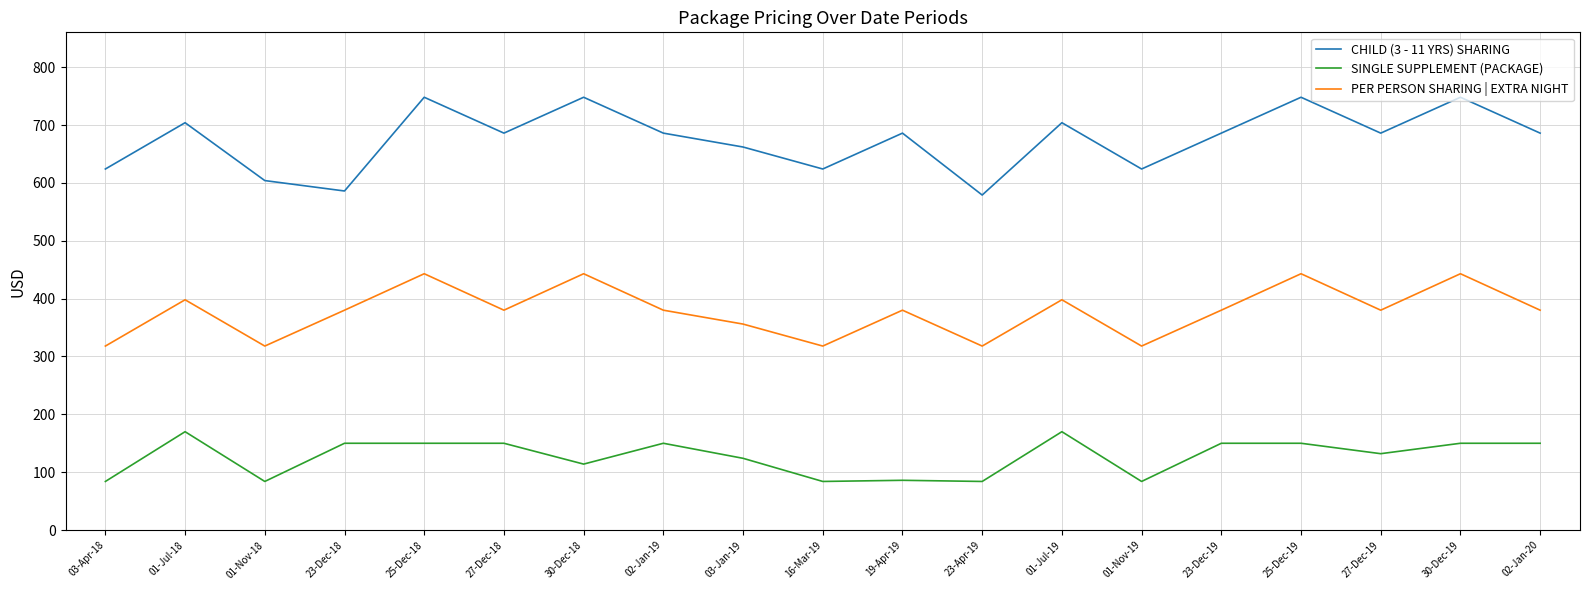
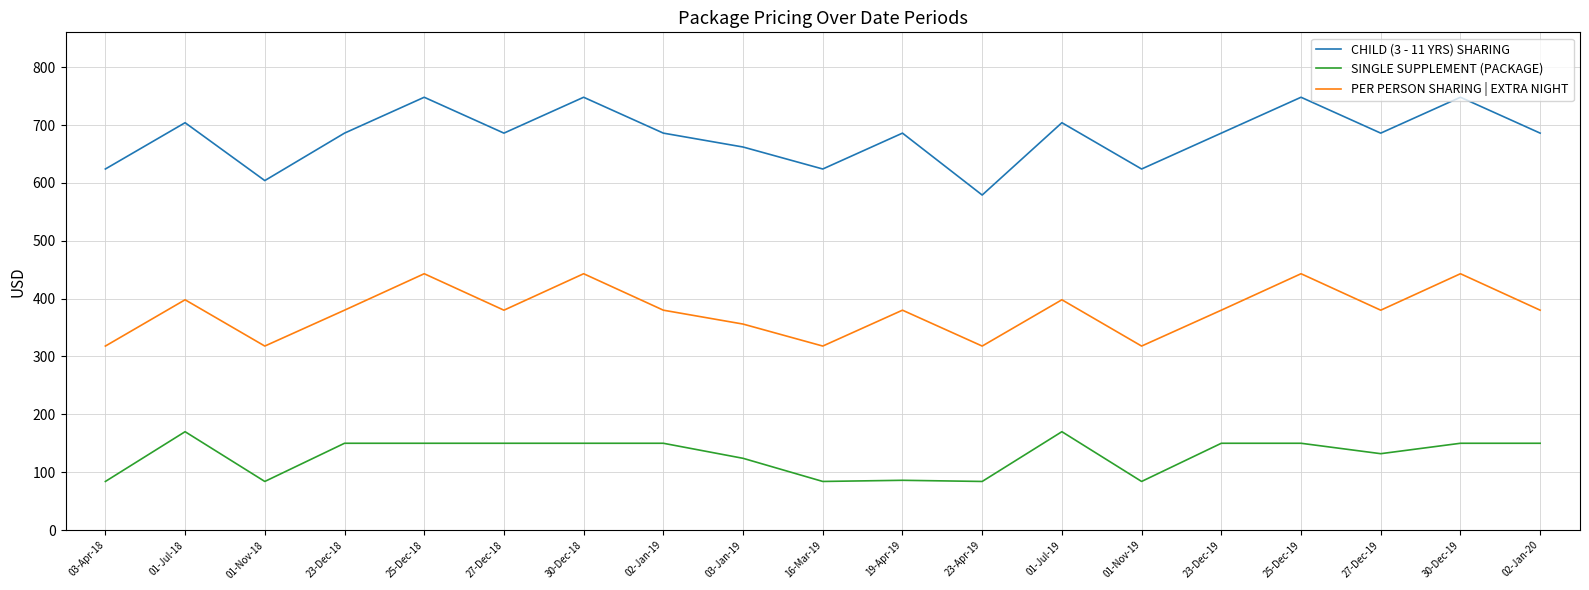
CHILD (3 - 11 YRS) SHARING, 23-Dec-18: 590 -> 690
SINGLE SUPPLEMENT (PACKAGE), 30-Dec-18: 110 -> 150
